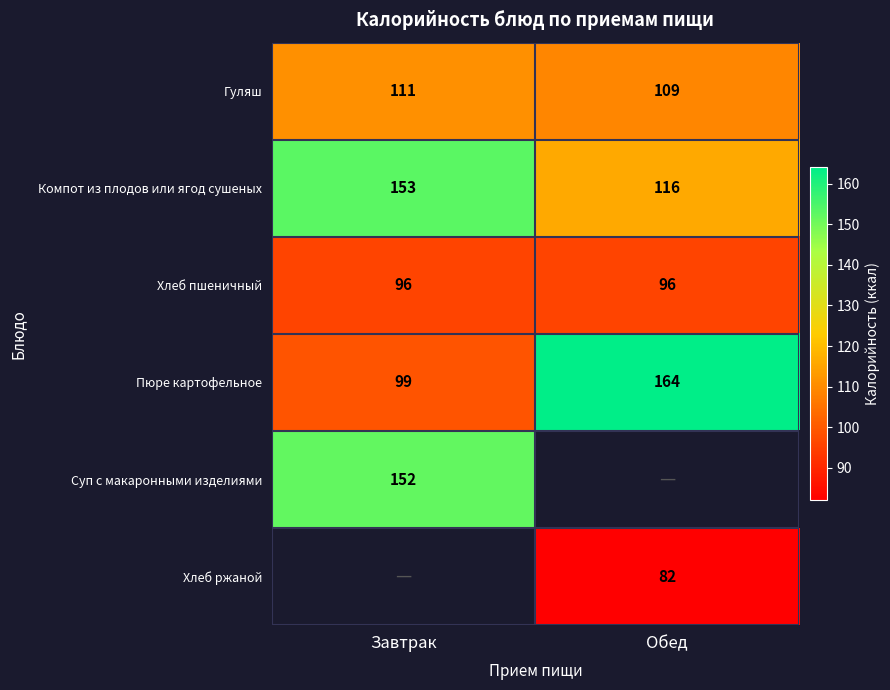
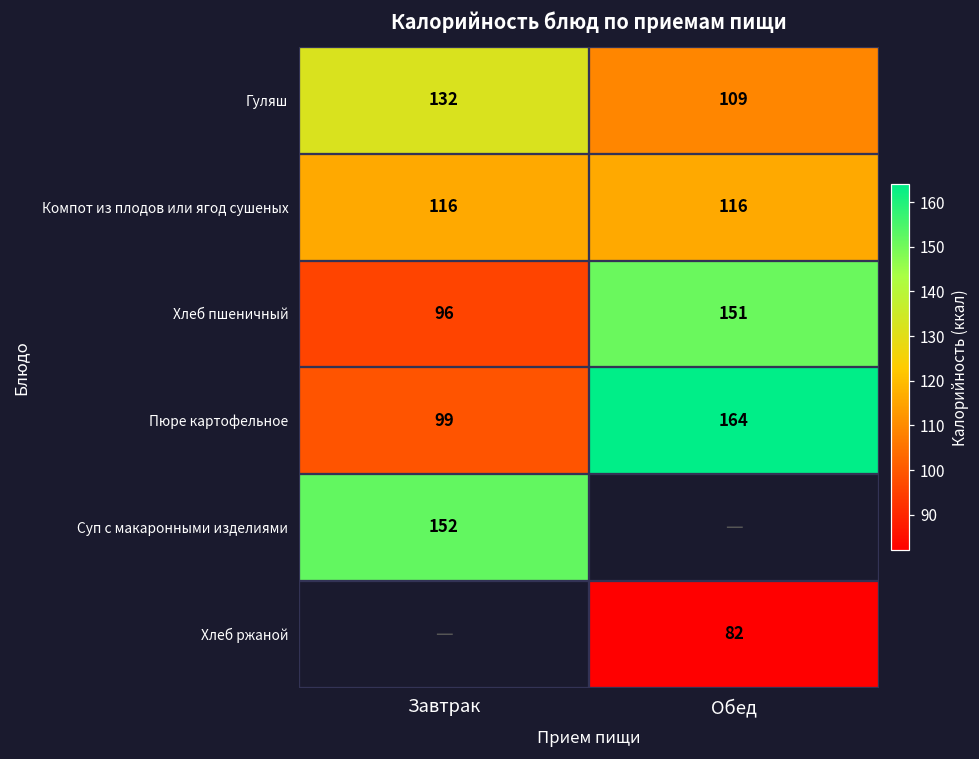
Гуляш, Завтрак: 111 -> 132
Компот из плодов или ягод сушеных, Завтрак: 153 -> 116
Хлеб пшеничный, Обед: 96 -> 151
